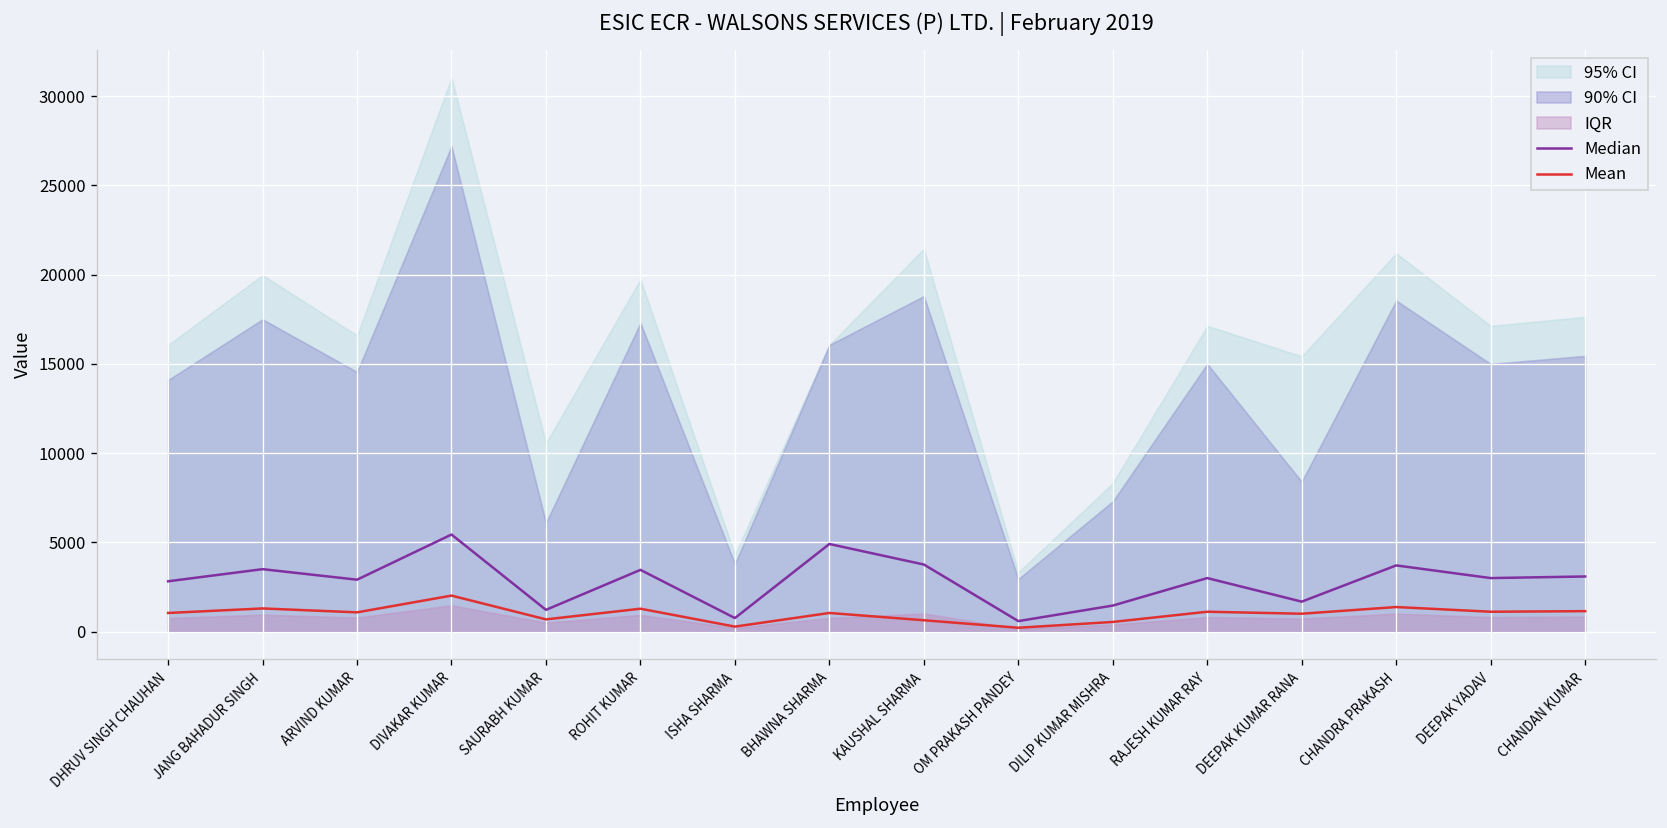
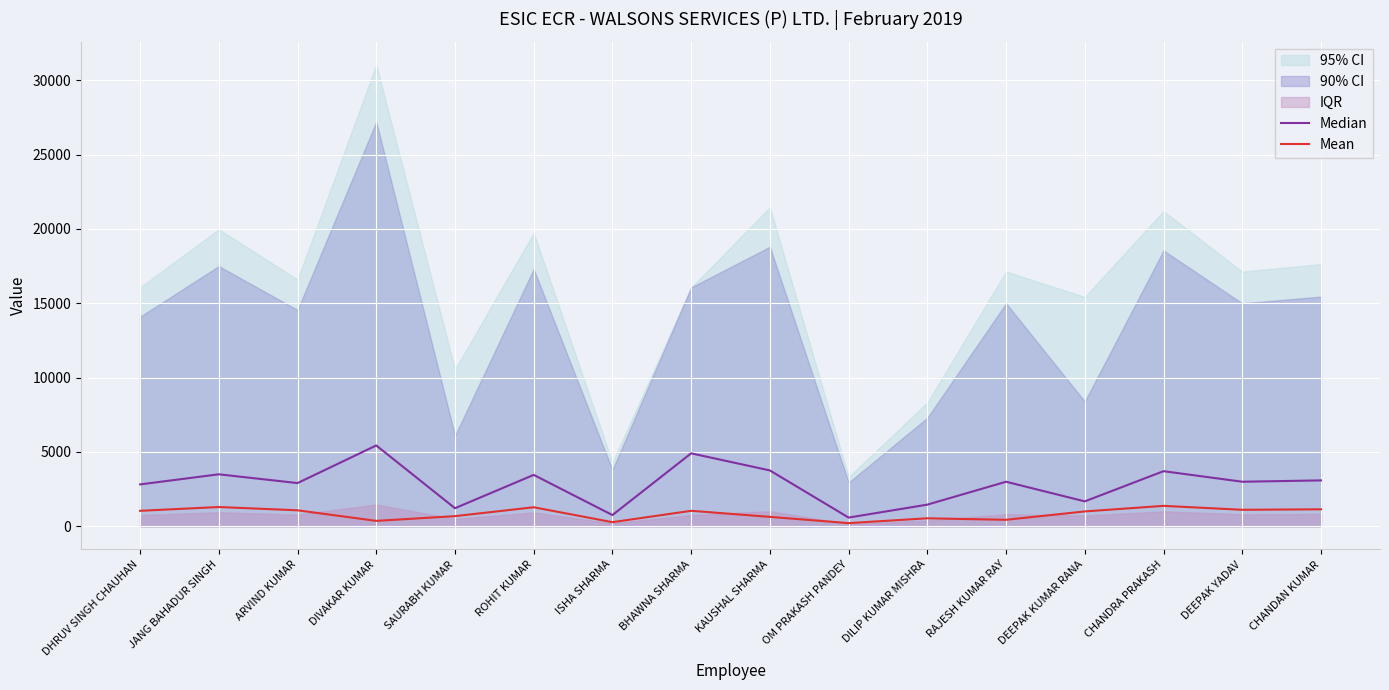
Mean, DIVAKAR KUMAR: 2000 -> 400
Mean, RAJESH KUMAR RAY: 1100 -> 400
